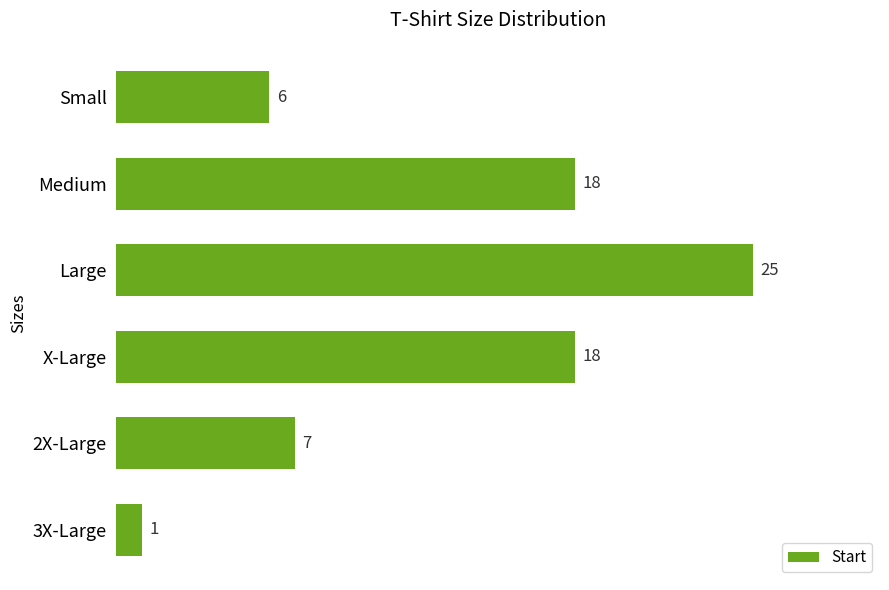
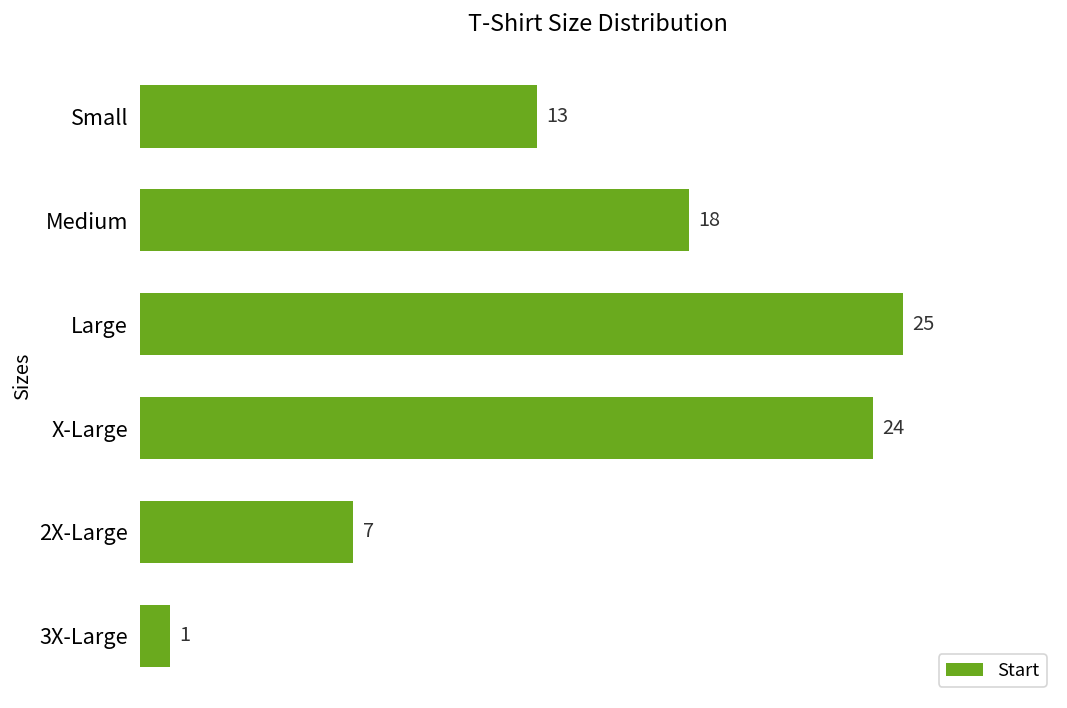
Small: 6 -> 13
X-Large: 18 -> 24
